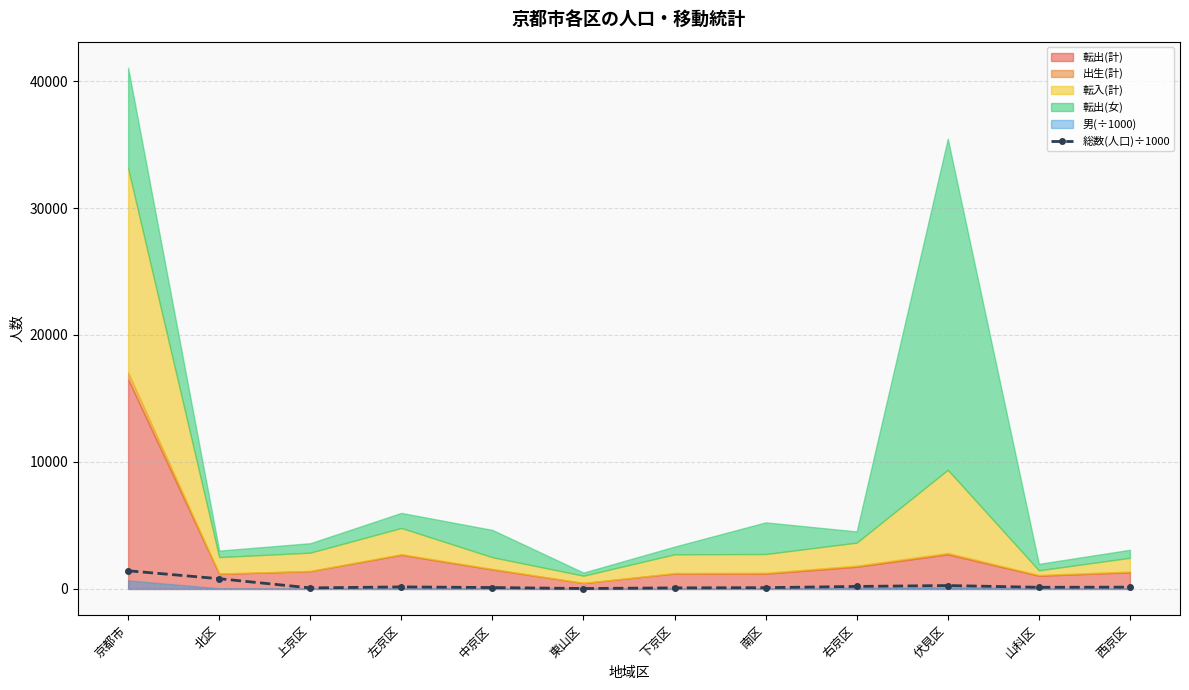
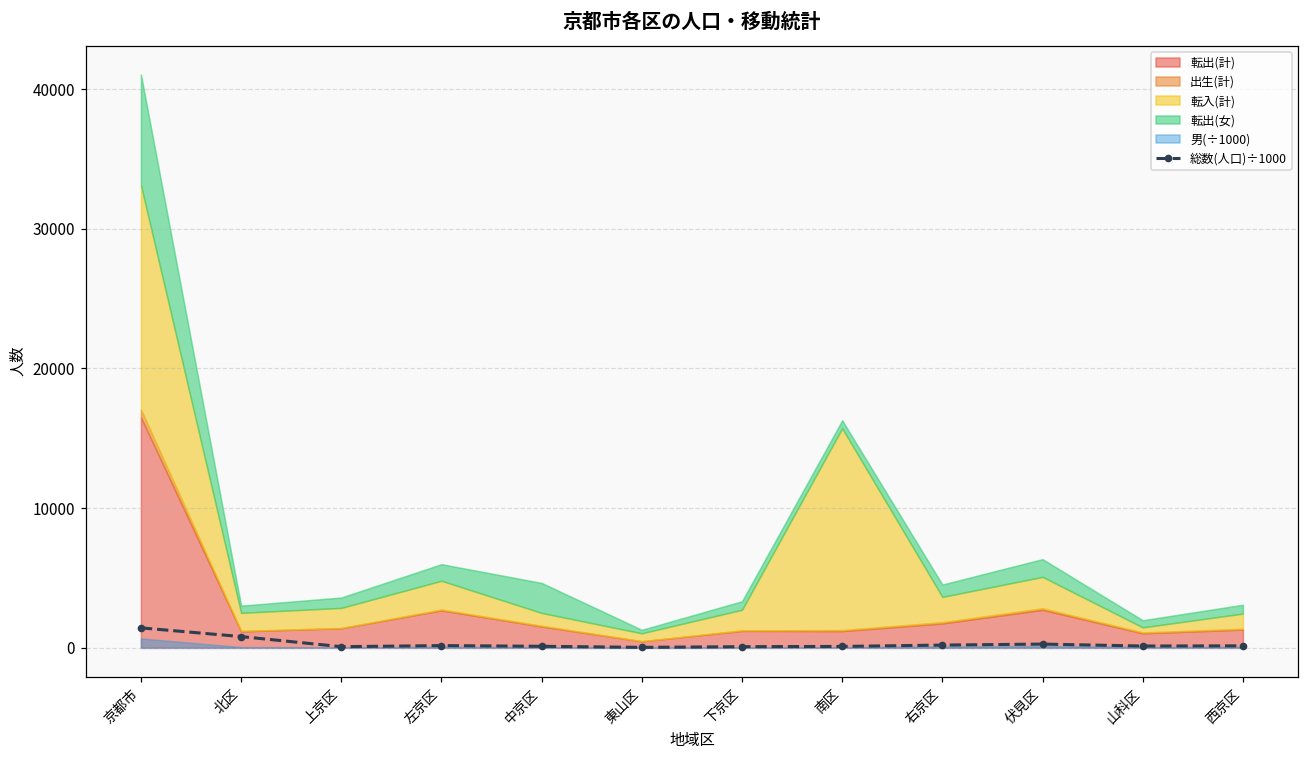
転入(計), 南区: 1500 -> 14500
転出(女), 南区: 2500 -> 600
転入(計), 伏見区: 6600 -> 2300
転出(女), 伏見区: 26100 -> 1300
